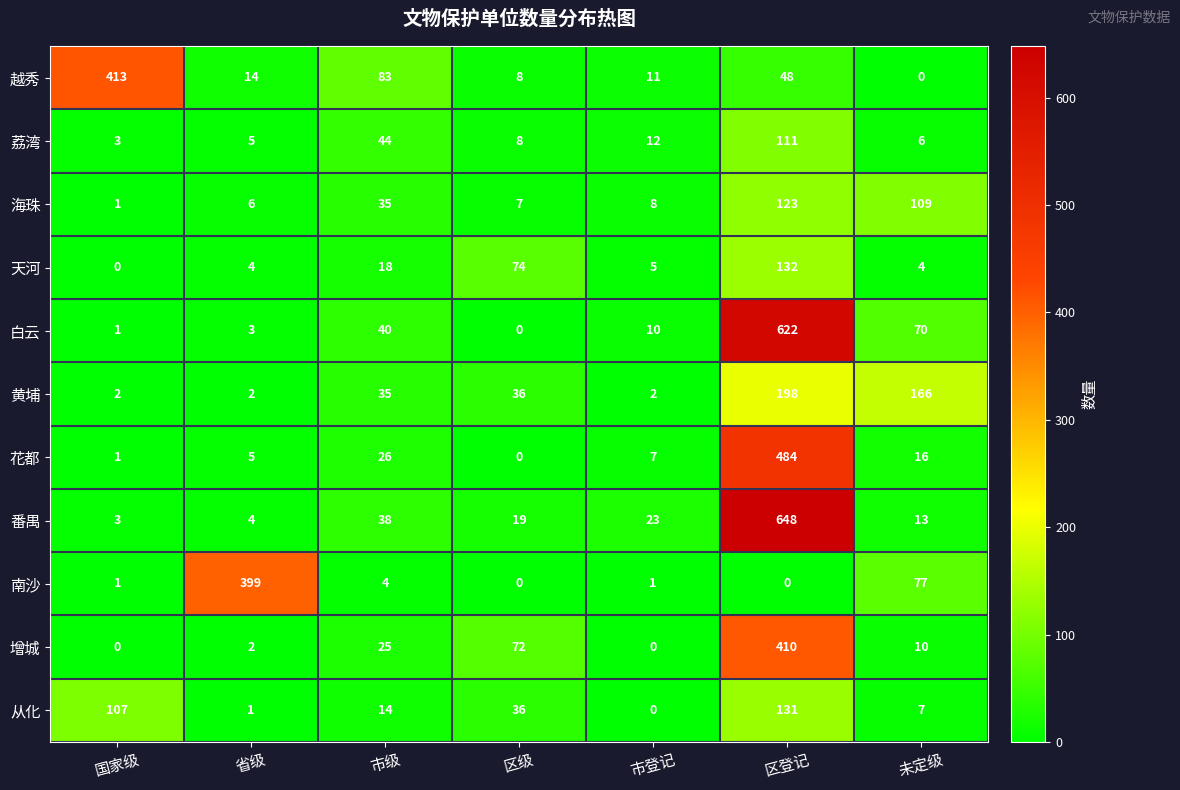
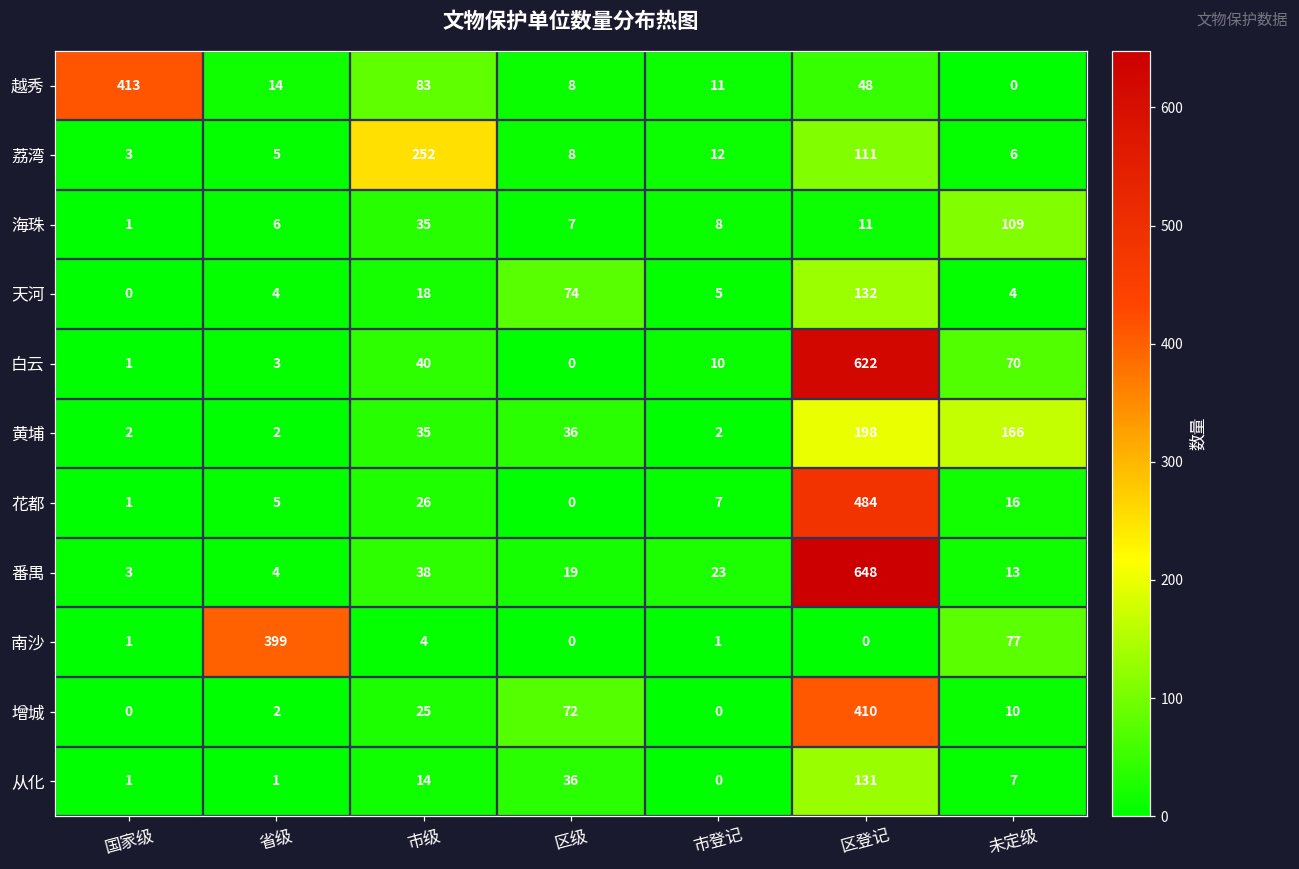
荔湾, 市级: 44 -> 252
海珠, 区登记: 123 -> 11
从化, 国家级: 107 -> 1
